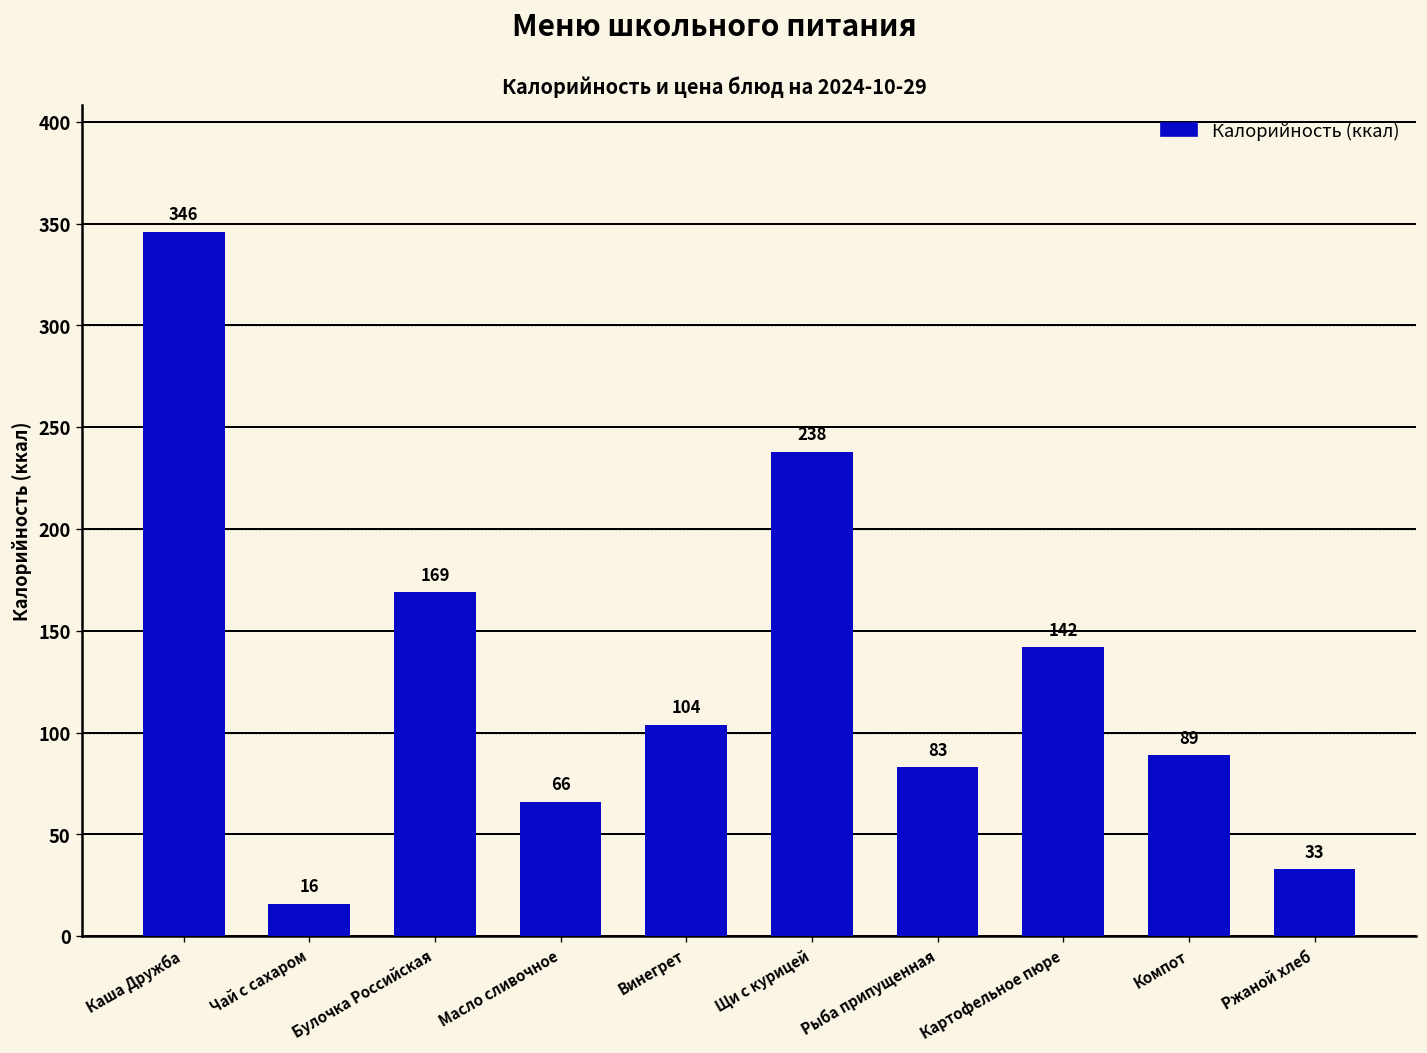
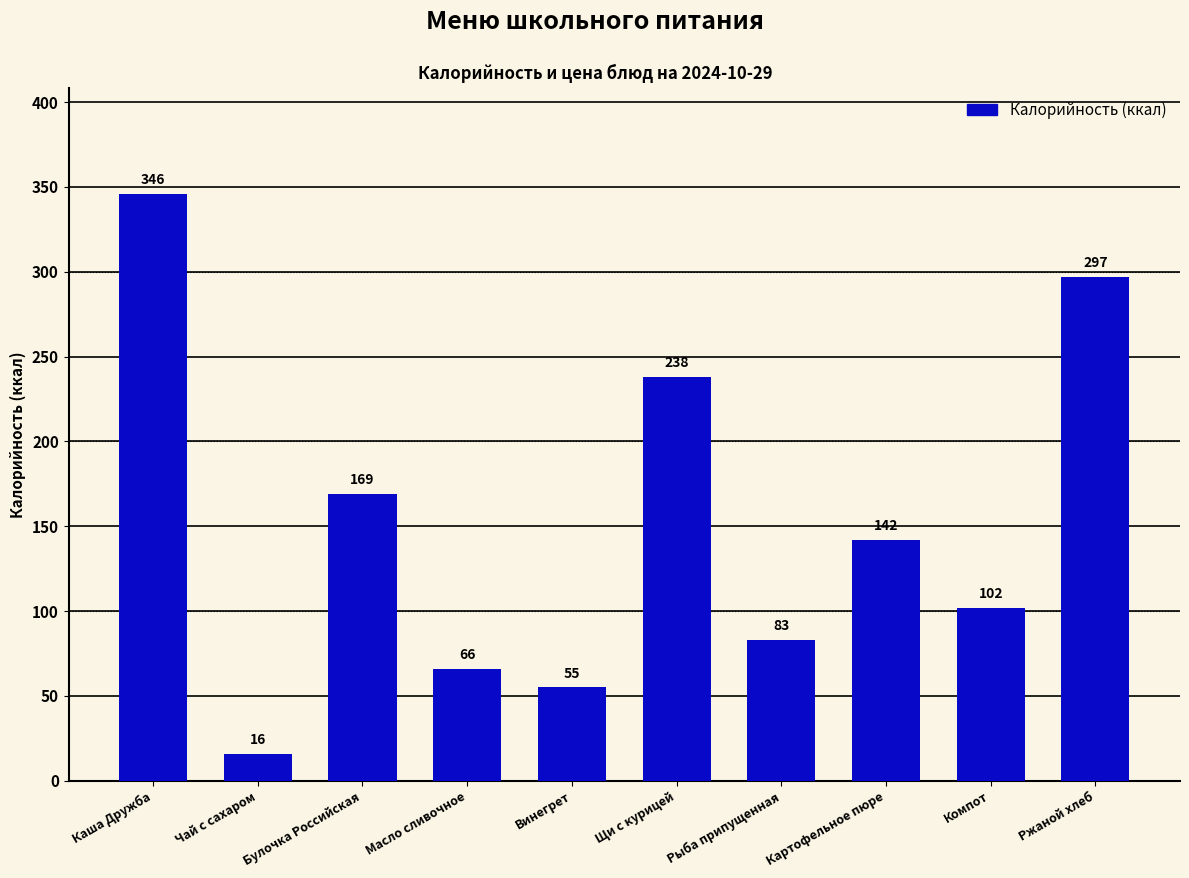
Винегрет: 104 -> 55
Компот: 89 -> 102
Ржаной хлеб: 33 -> 297
